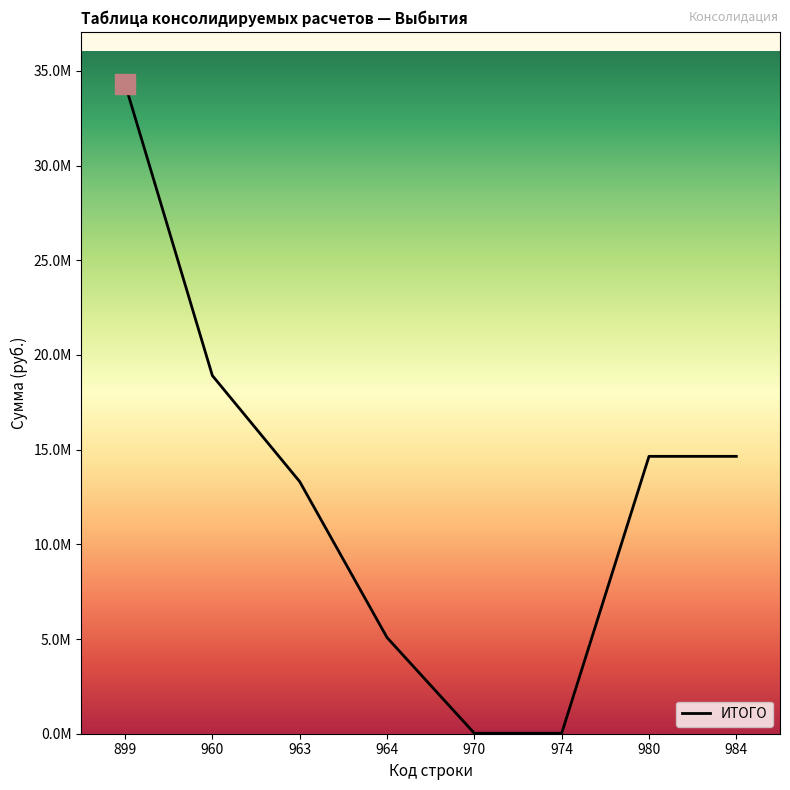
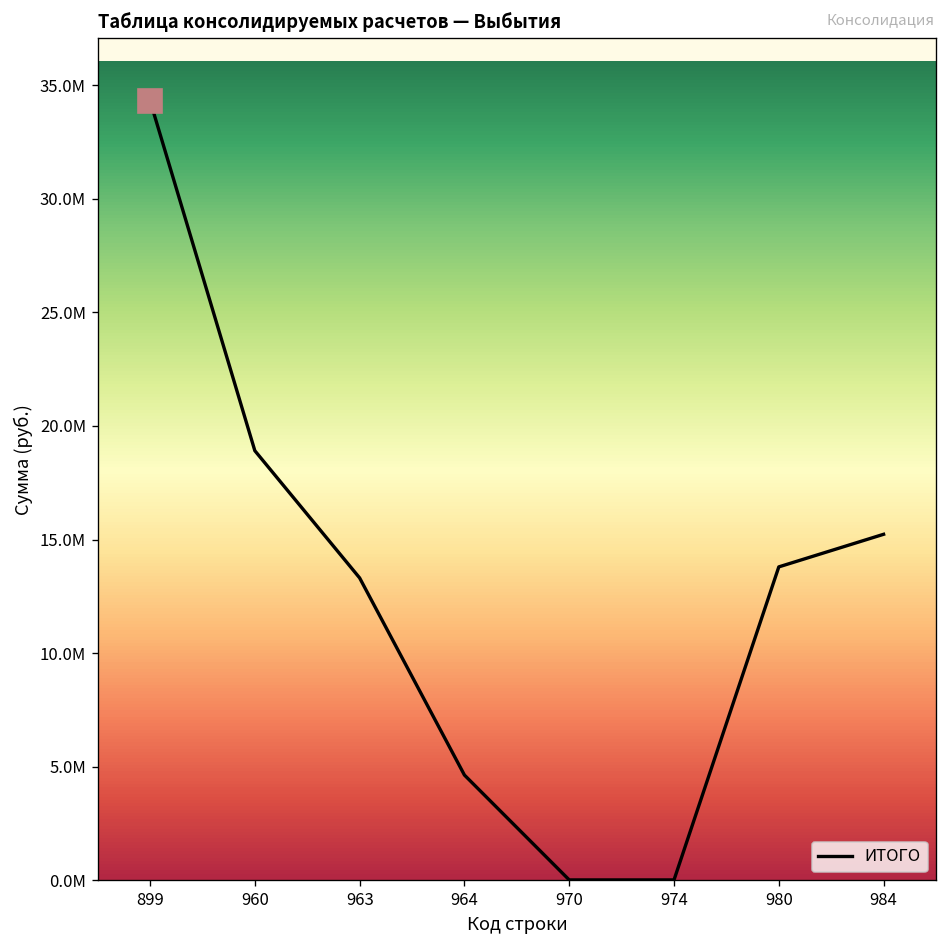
ИТОГО, 964: 5100000 -> 4600000
ИТОГО, 980: 14600000 -> 13800000
ИТОГО, 984: 14600000 -> 15200000
